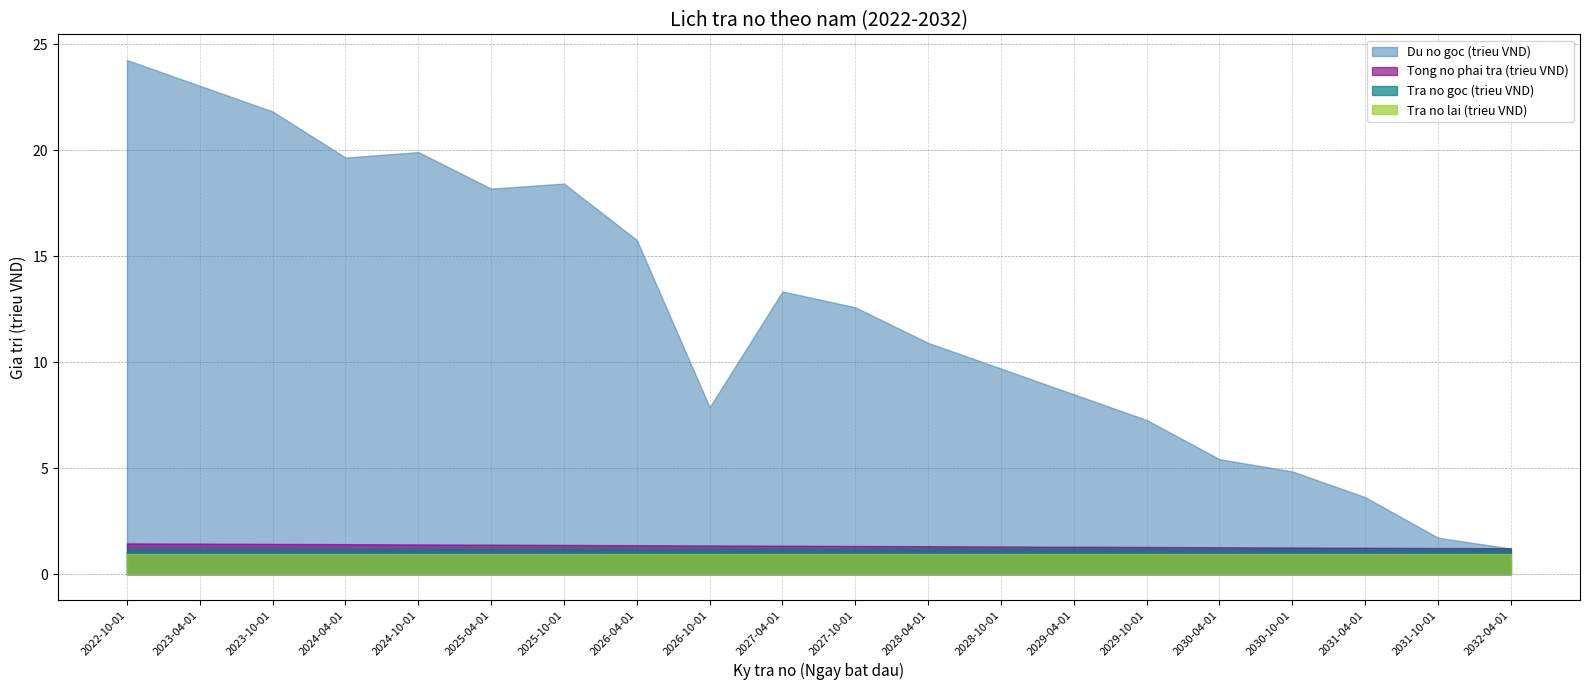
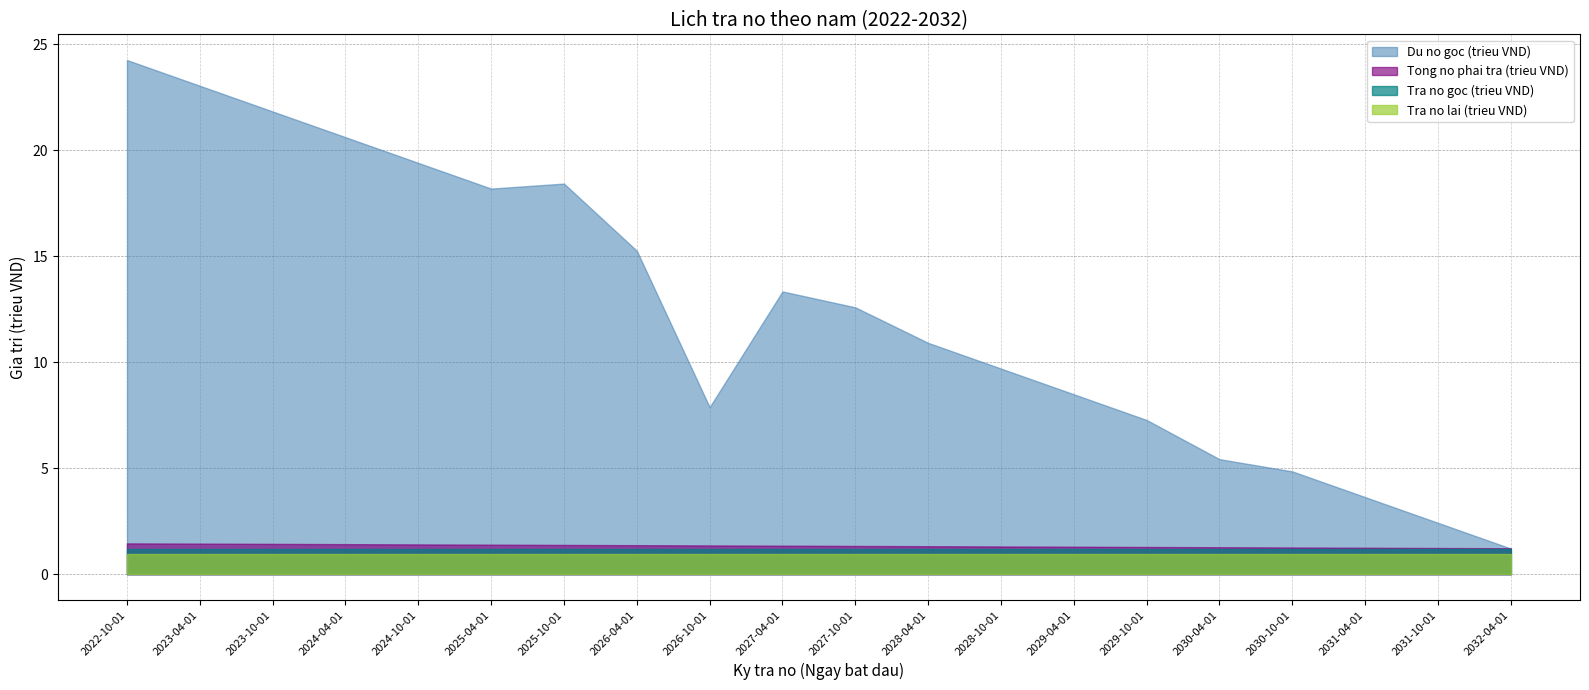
Du no goc (trieu VND), 2024-04-01: 19.7 -> 20.6
Du no goc (trieu VND), 2024-10-01: 19.9 -> 19.4
Du no goc (trieu VND), 2026-04-01: 15.8 -> 15.3
Du no goc (trieu VND), 2031-10-01: 1.7 -> 2.4
